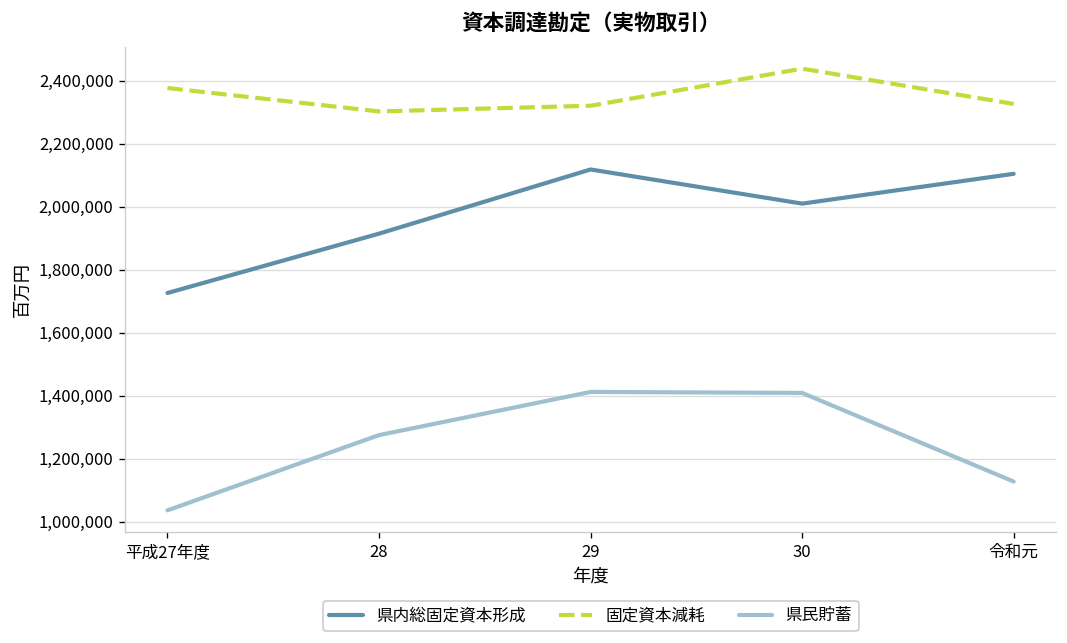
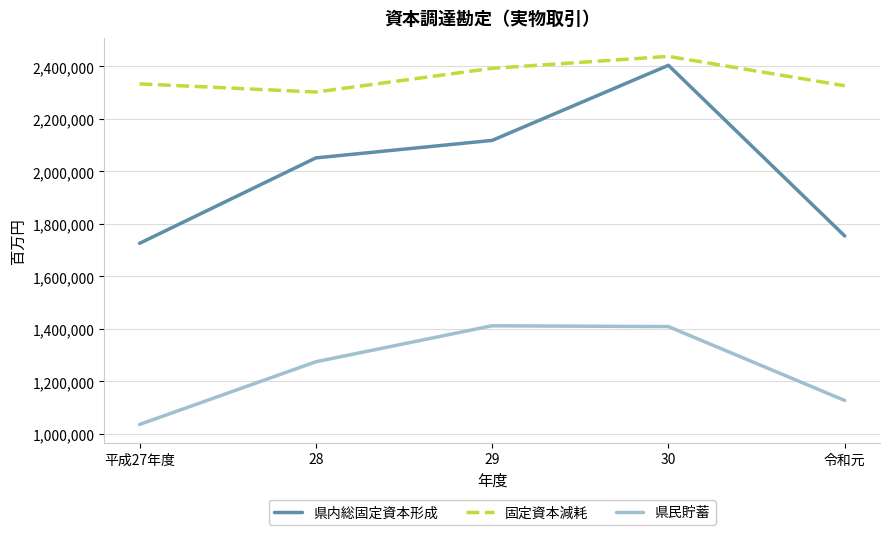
固定資本減耗, 平成27年度: 2,380,000 -> 2,330,000
県内総固定資本形成, 28: 1,910,000 -> 2,050,000
固定資本減耗, 29: 2,320,000 -> 2,390,000
県内総固定資本形成, 30: 2,010,000 -> 2,400,000
県内総固定資本形成, 令和元: 2,100,000 -> 1,750,000
